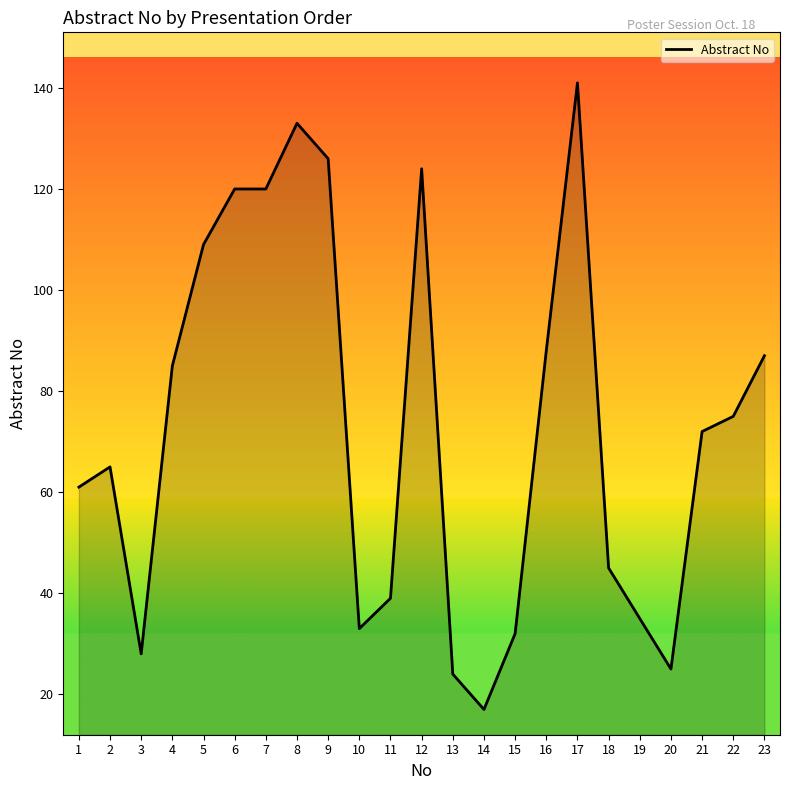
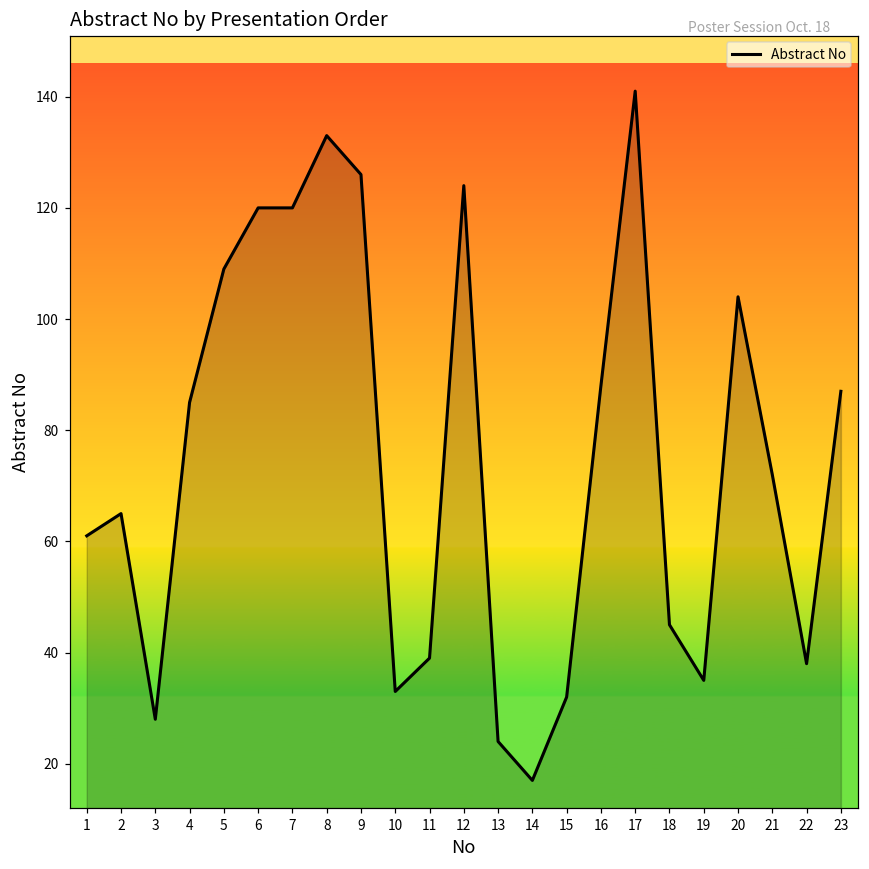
20: 25 -> 104
22: 75 -> 38
